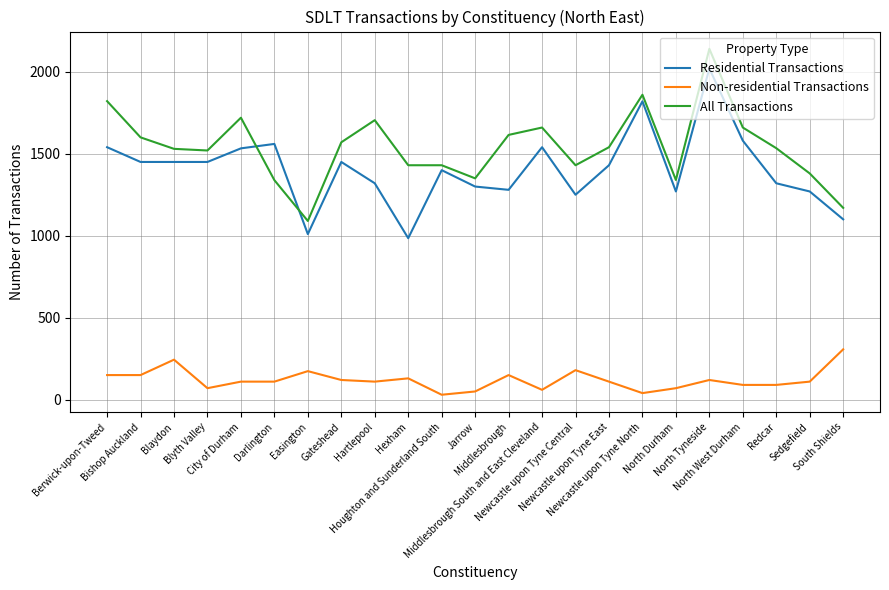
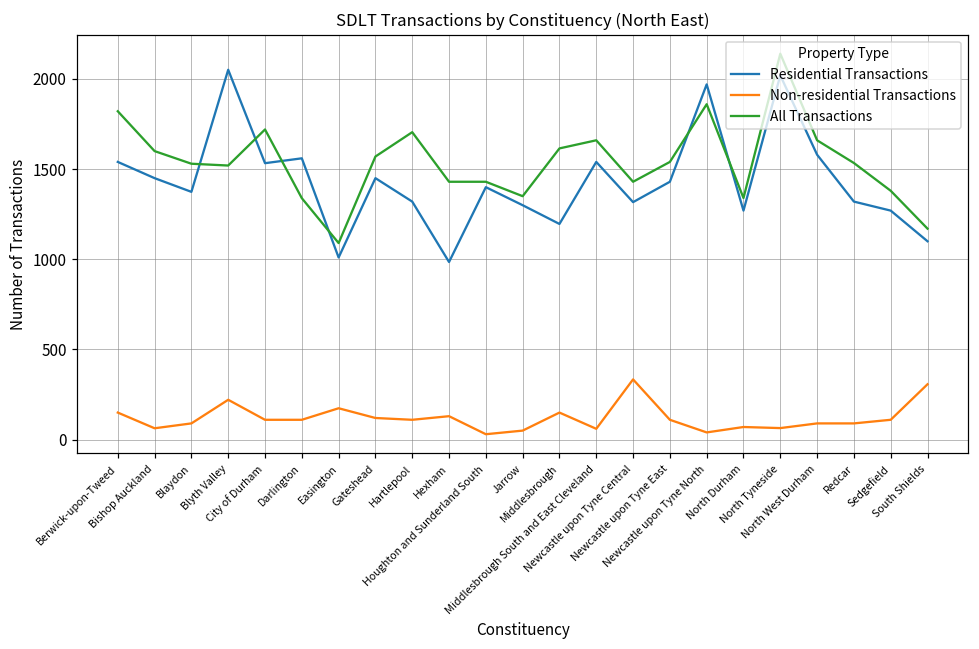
Non-residential Transactions, Bishop Auckland: 150 -> 60
Residential Transactions, Blaydon: 1450 -> 1370
Non-residential Transactions, Blaydon: 240 -> 90
Residential Transactions, Blyth Valley: 1450 -> 2050
Non-residential Transactions, Blyth Valley: 70 -> 220
Residential Transactions, Middlesbrough: 1280 -> 1200
Residential Transactions, Newcastle upon Tyne Central: 1250 -> 1320
Non-residential Transactions, Newcastle upon Tyne Central: 180 -> 330
Residential Transactions, Newcastle upon Tyne North: 1820 -> 1970
Non-residential Transactions, North Tyneside: 120 -> 60
